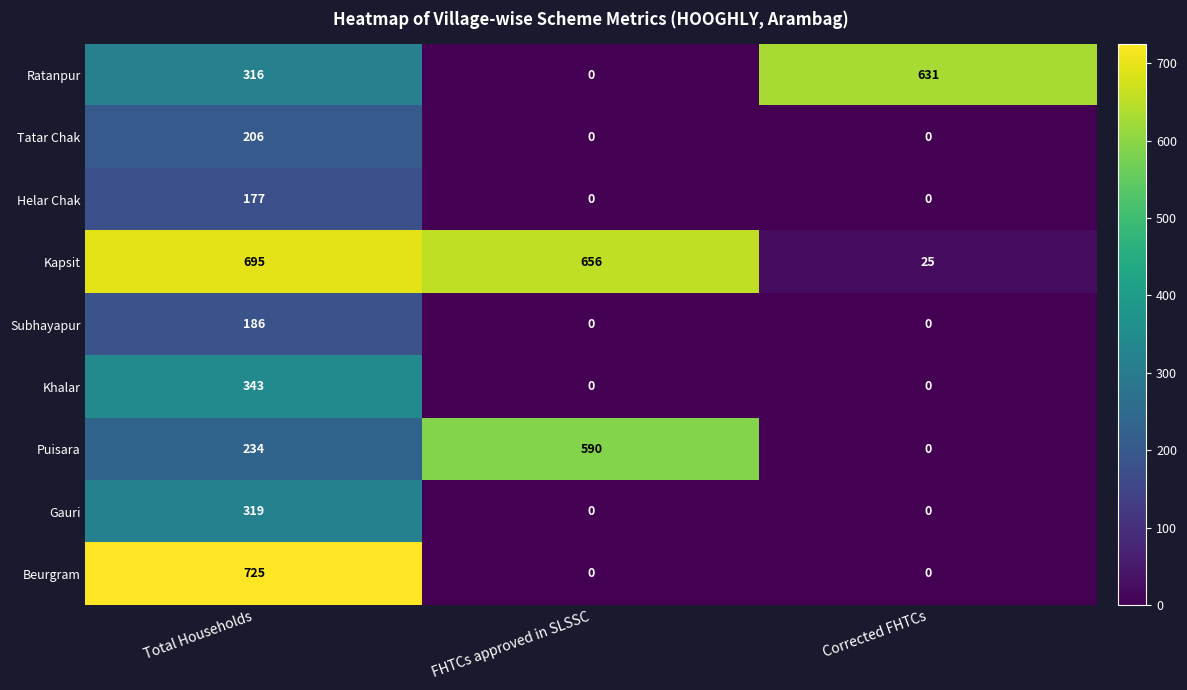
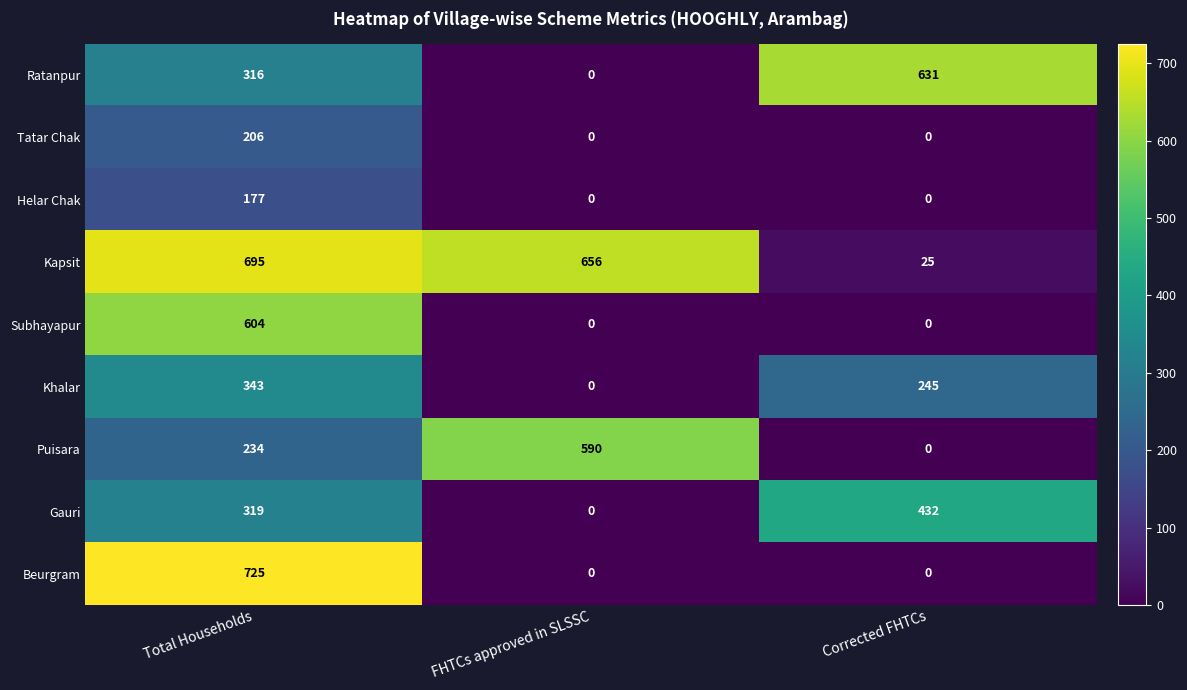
Subhayapur, Total Households: 186 -> 604
Khalar, Corrected FHTCs: 0 -> 245
Gauri, Corrected FHTCs: 0 -> 432
